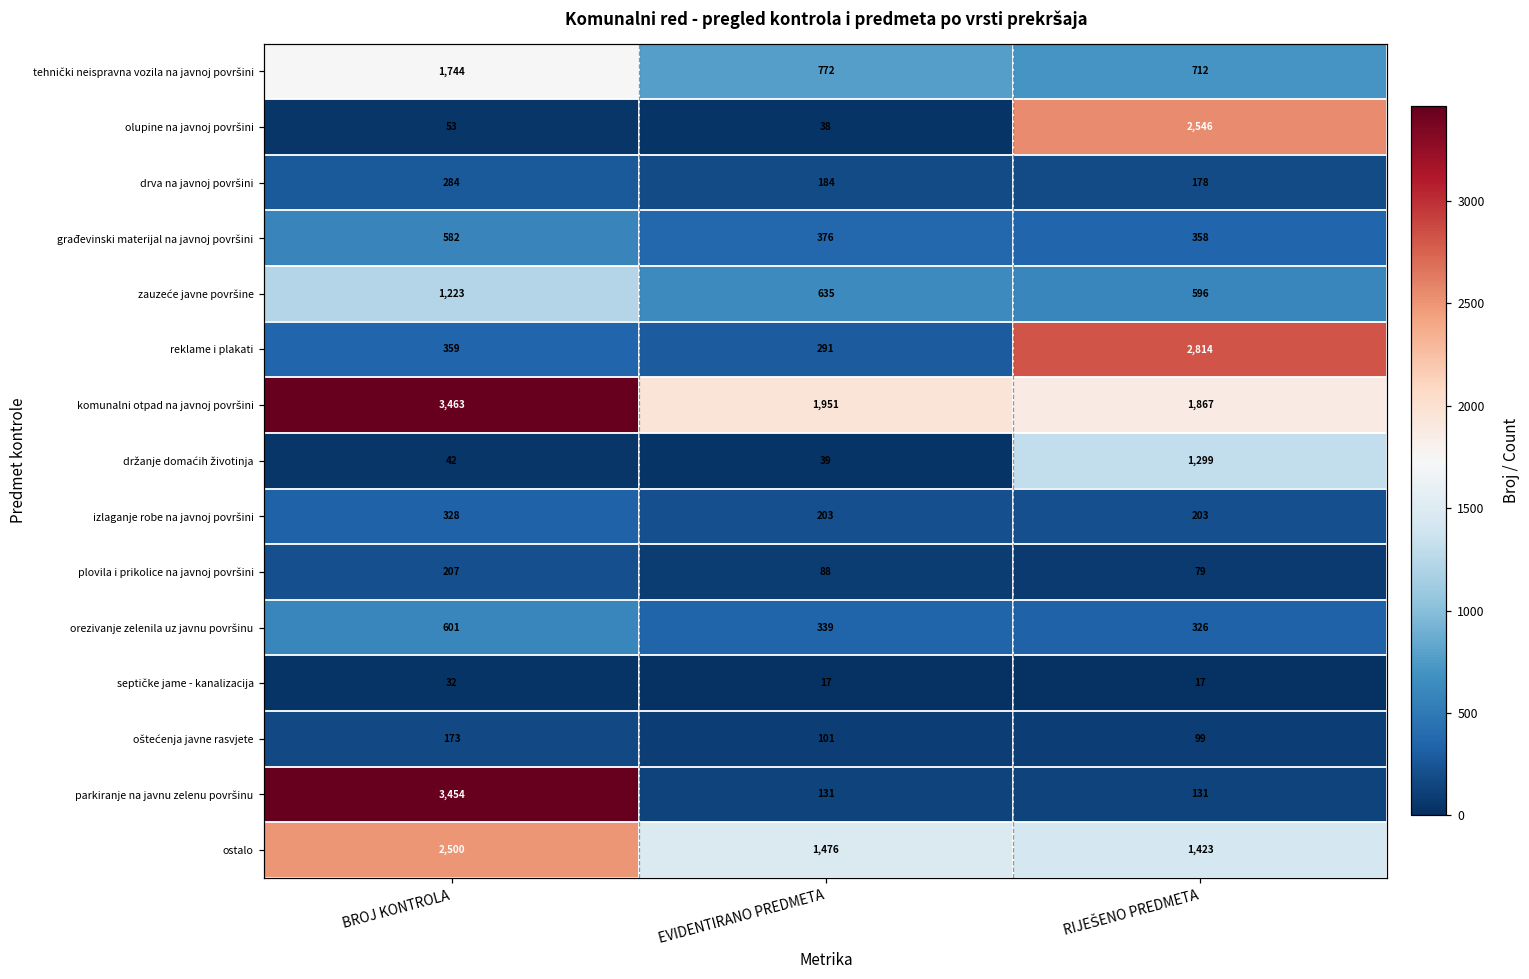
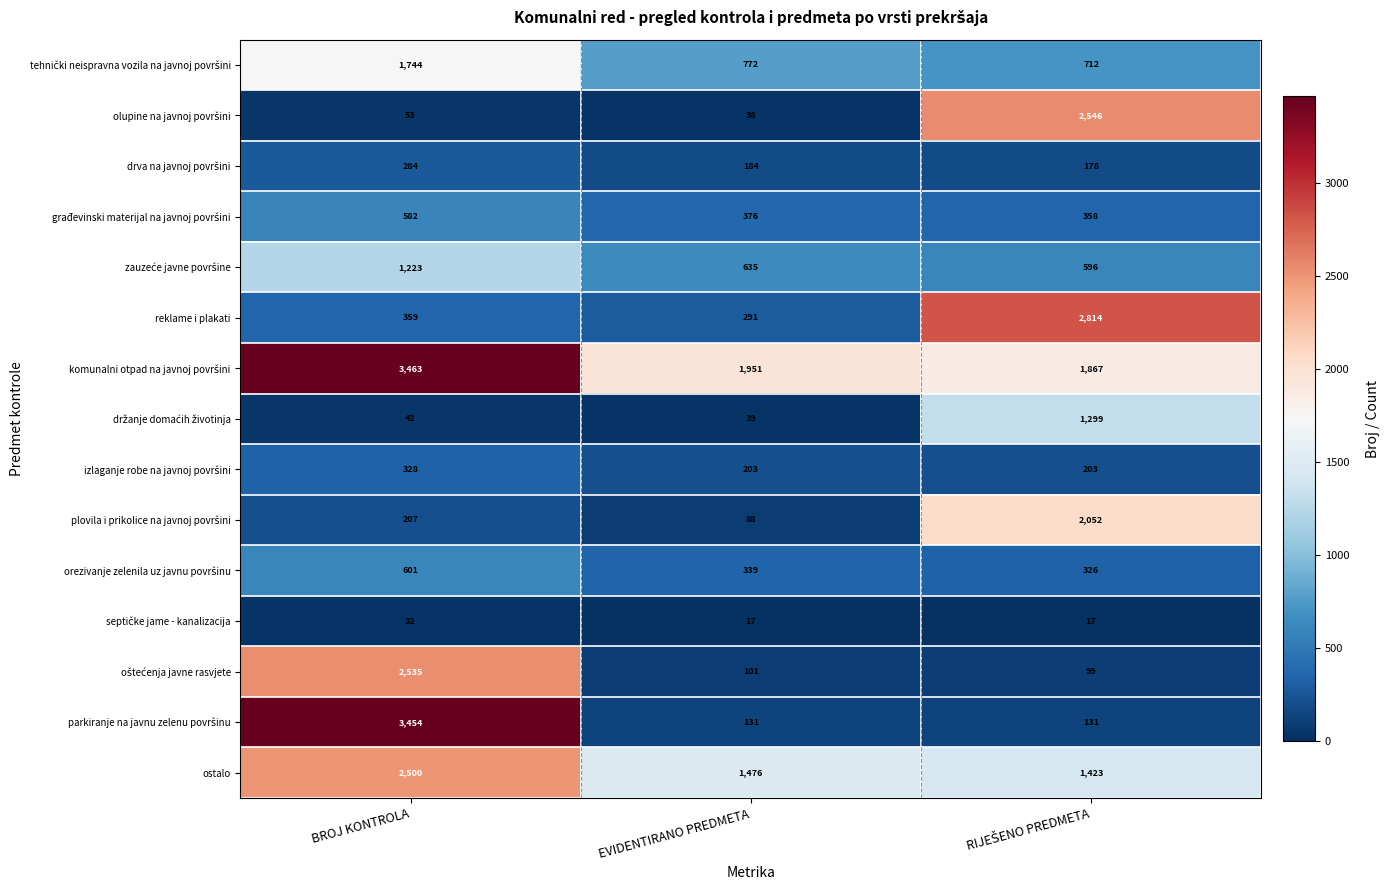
plovila i prikolice na javnoj površini, RIJEŠENO PREDMETA: 79 -> 2,052
oštećenja javne rasvjete, BROJ KONTROLA: 173 -> 2,535
